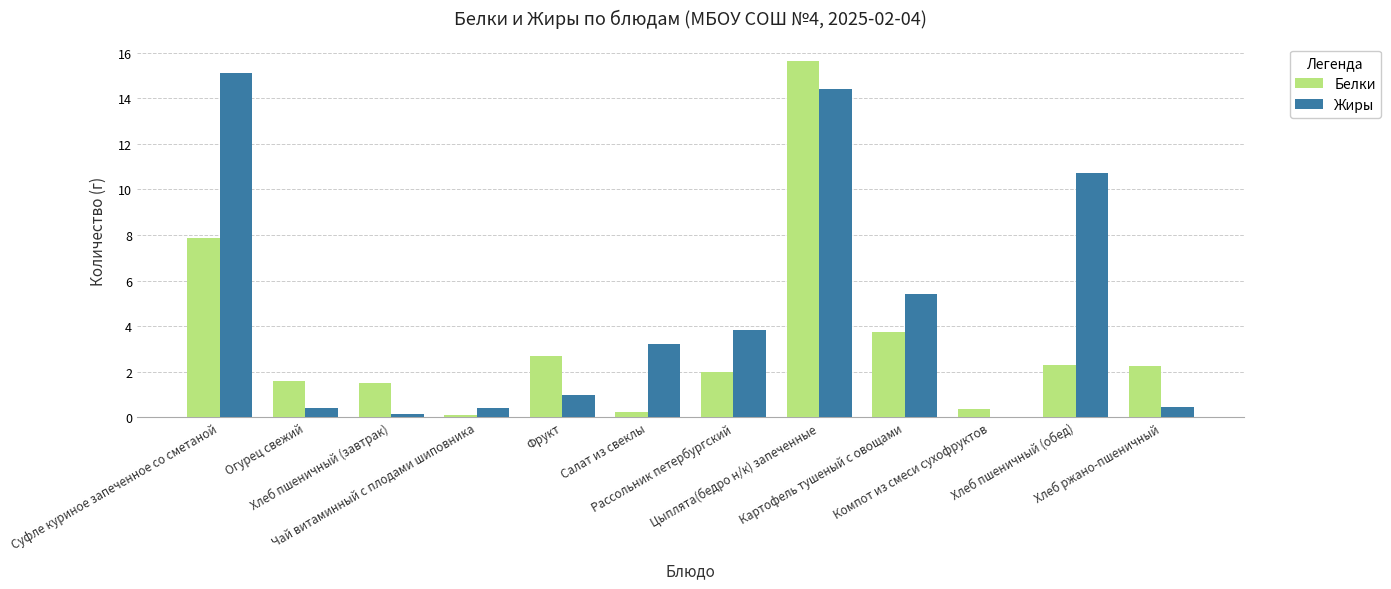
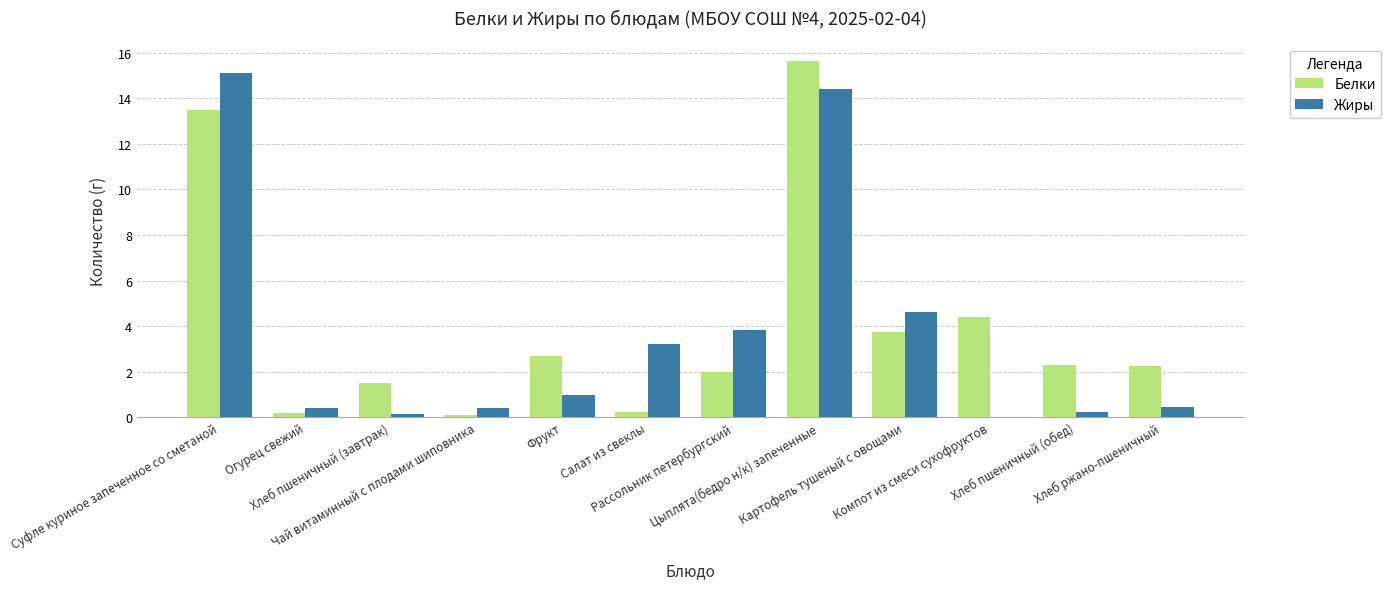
Белки, Суфле куриное запеченное со сметаной: 7.9 -> 13.5
Белки, Огурец свежий: 1.6 -> 0.2
Жиры, Картофель тушеный с овощами: 5.4 -> 4.6
Белки, Компот из смеси сухофруктов: 0.4 -> 4.4
Жиры, Хлеб пшеничный (обед): 10.7 -> 0.2
